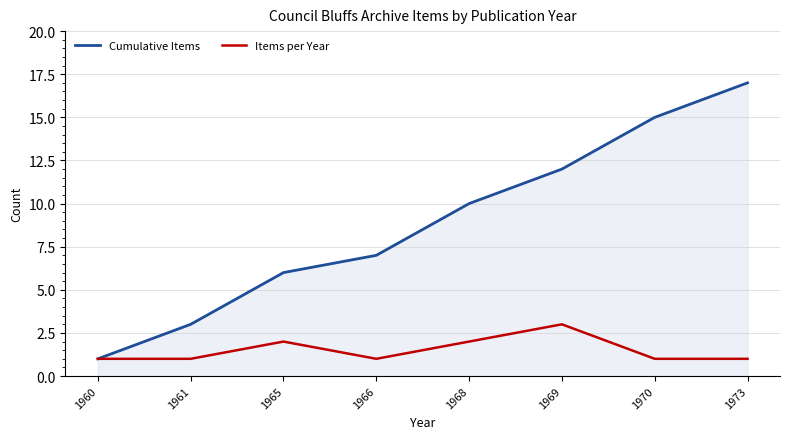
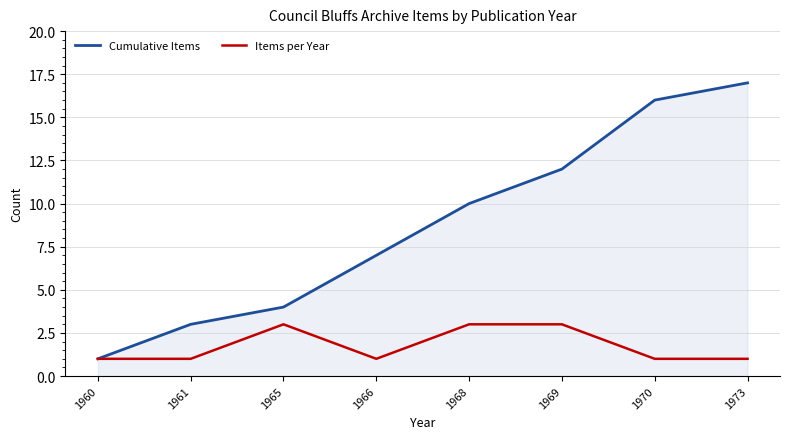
Cumulative Items, 1965: 6 -> 4
Items per Year, 1965: 2 -> 3
Items per Year, 1968: 2 -> 3
Cumulative Items, 1970: 15 -> 16
